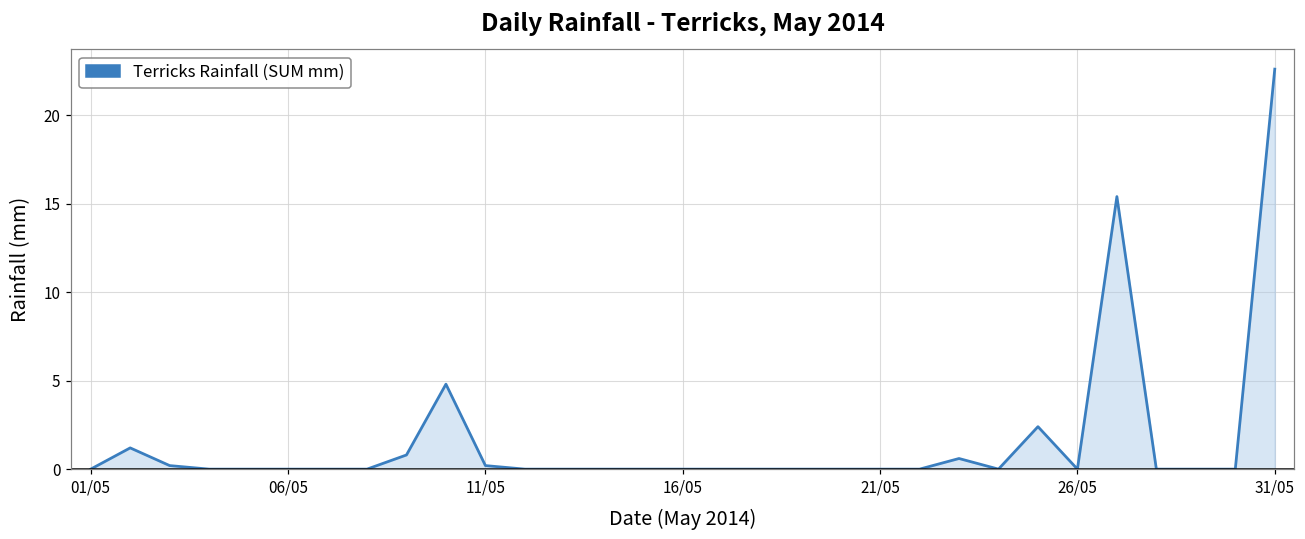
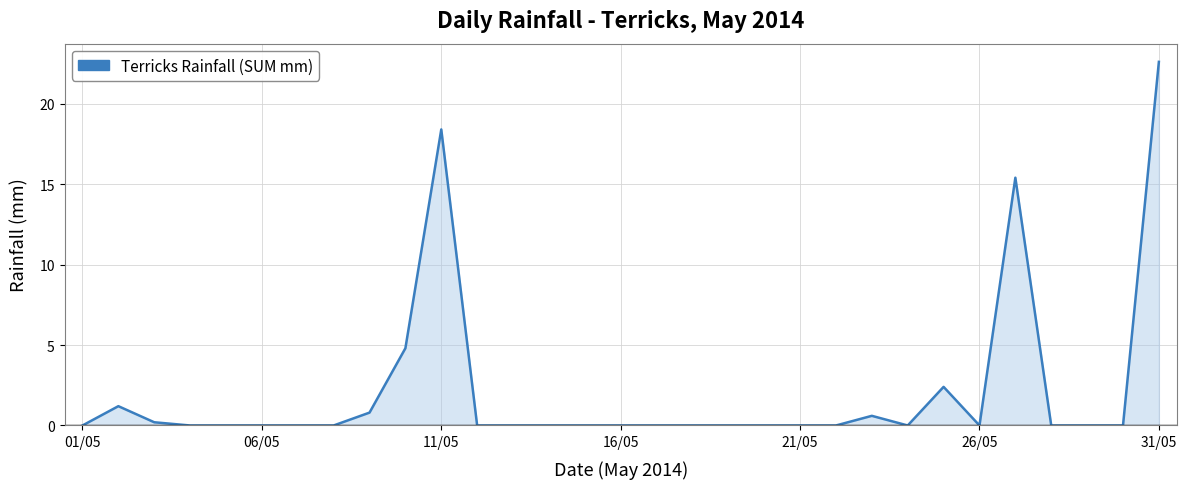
11/05: 0.2 -> 18.4
